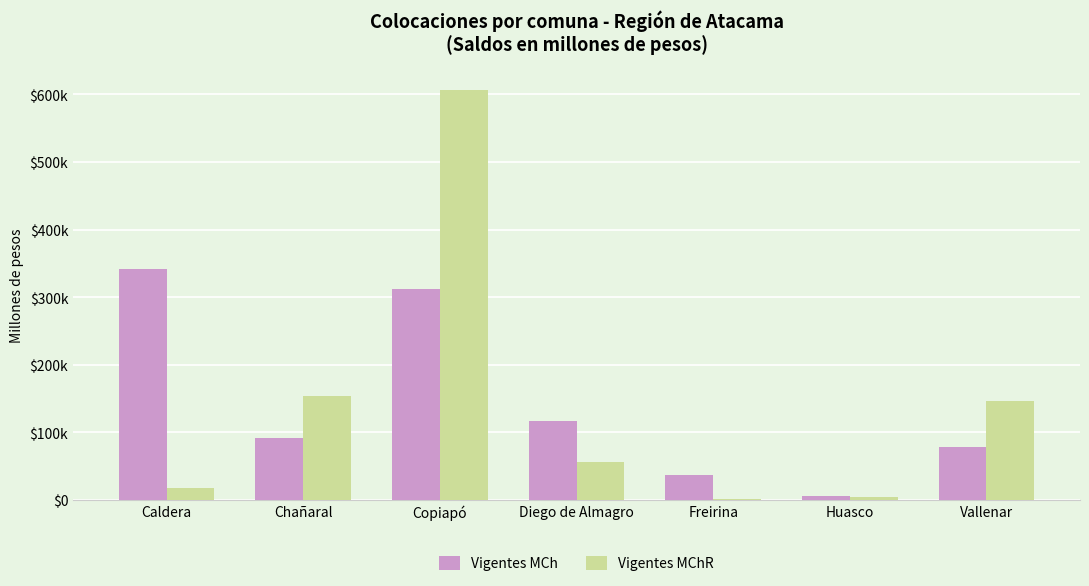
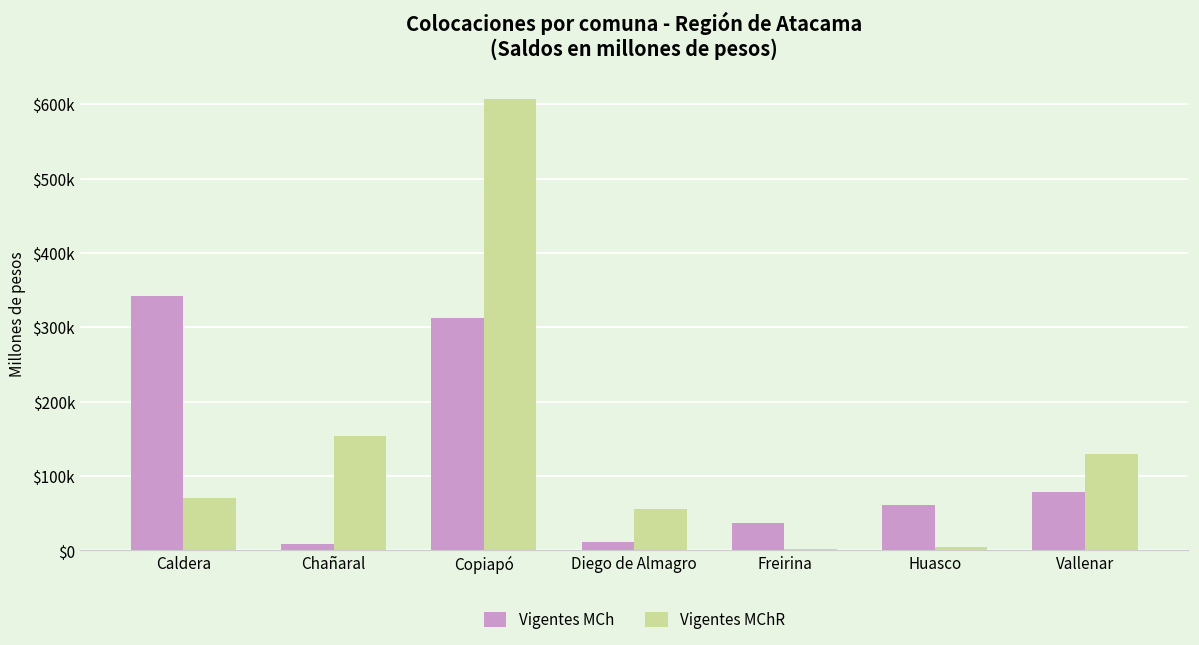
Vigentes MChR, Caldera: $20000 -> $70000
Vigentes MCh, Chañaral: $90000 -> $10000
Vigentes MCh, Diego de Almagro: $120000 -> $10000
Vigentes MCh, Huasco: $10000 -> $60000
Vigentes MChR, Vallenar: $150000 -> $130000
